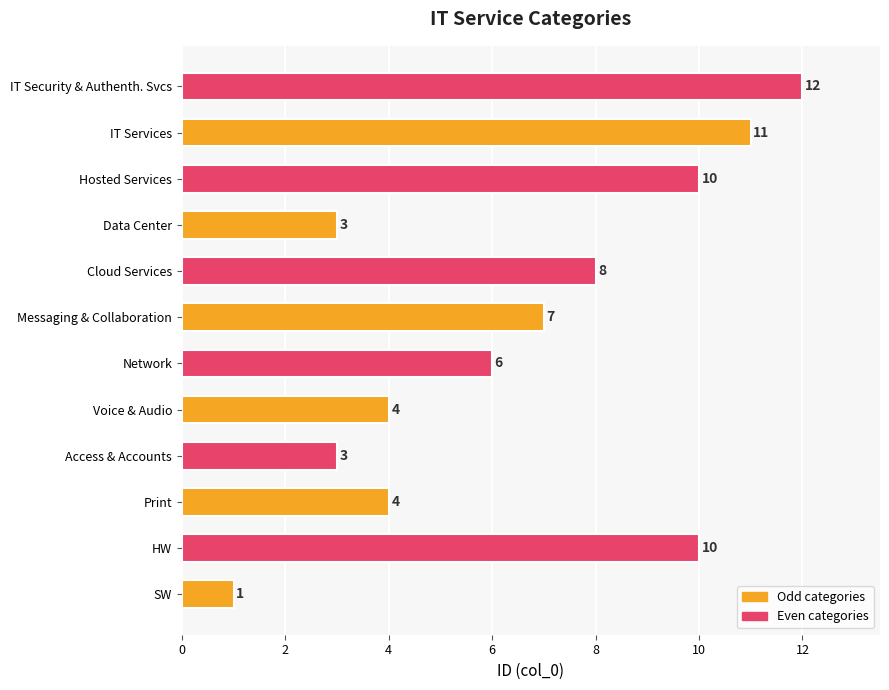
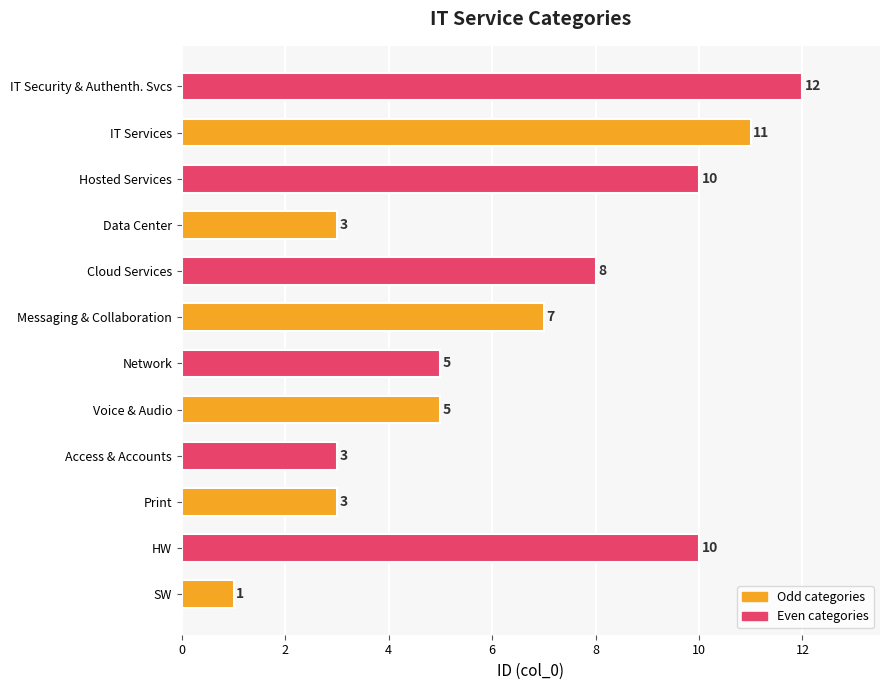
Network: 6 -> 5
Voice & Audio: 4 -> 5
Print: 4 -> 3
